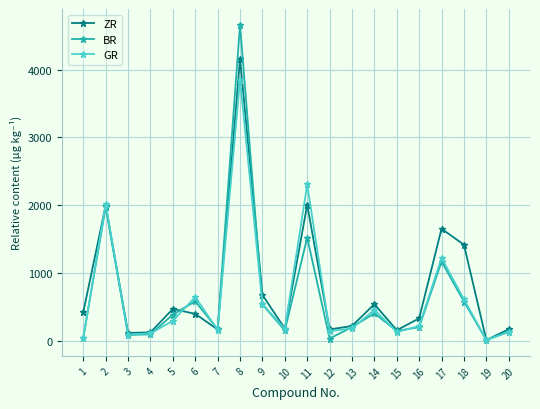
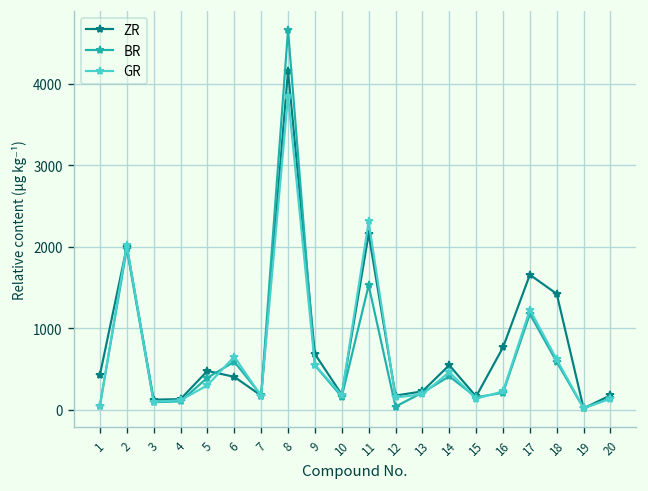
ZR, 11: 2000 -> 2200
ZR, 16: 300 -> 800
